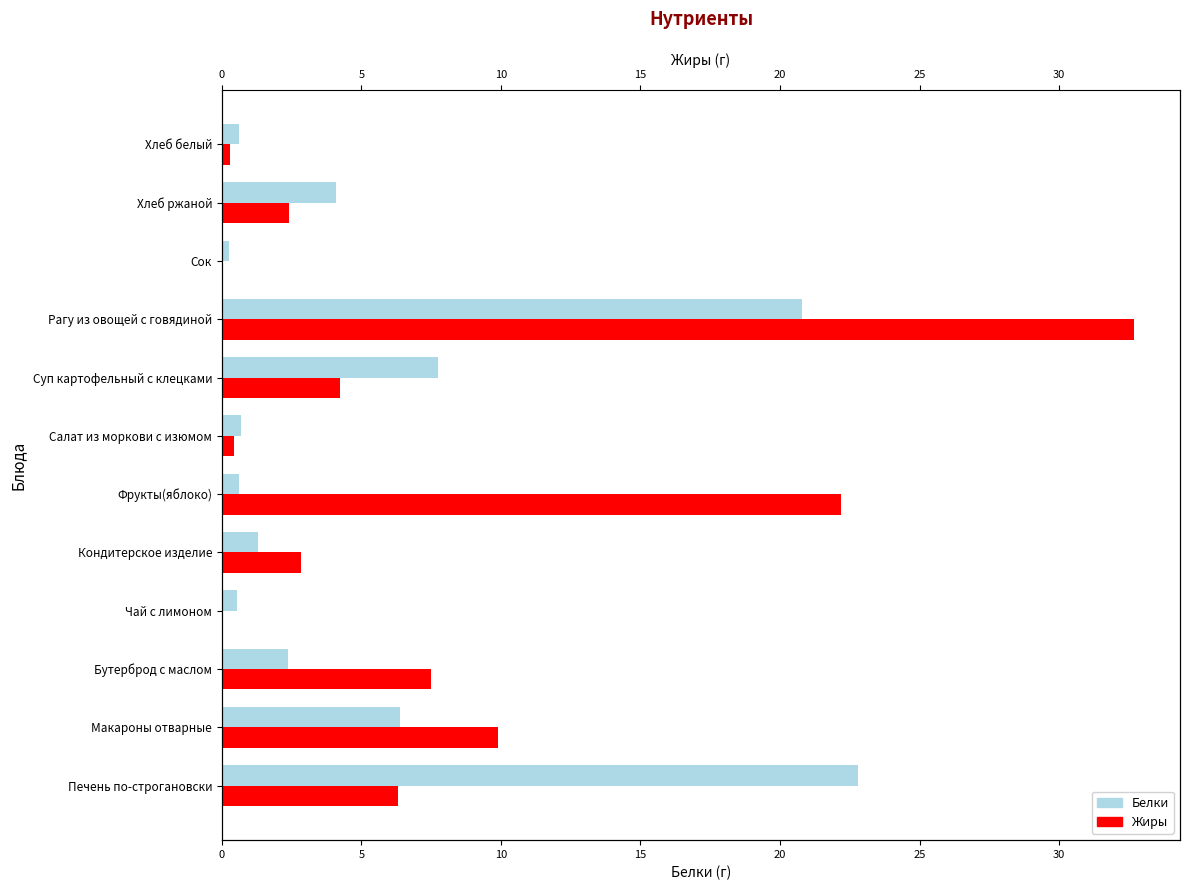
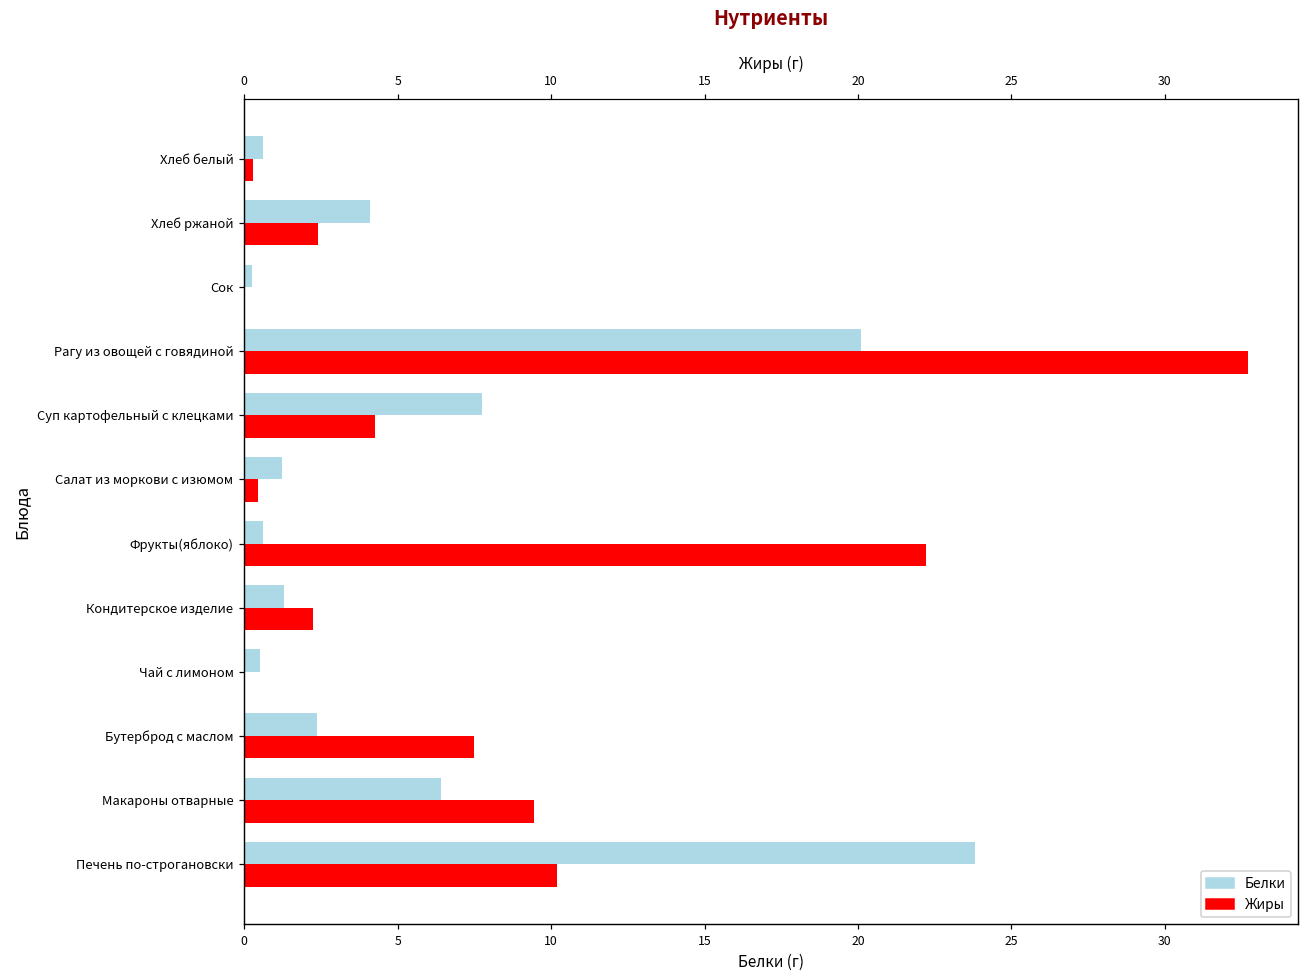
Белки, Рагу из овощей с говядиной: 20.8 -> 20.1
Белки, Салат из моркови с изюмом: 0.7 -> 1.3
Жиры, Кондитерское изделие: 2.8 -> 2.3
Жиры, Макароны отварные: 9.9 -> 9.5
Белки, Печень по-строгановски: 22.8 -> 23.8
Жиры, Печень по-строгановски: 6.3 -> 10.2
